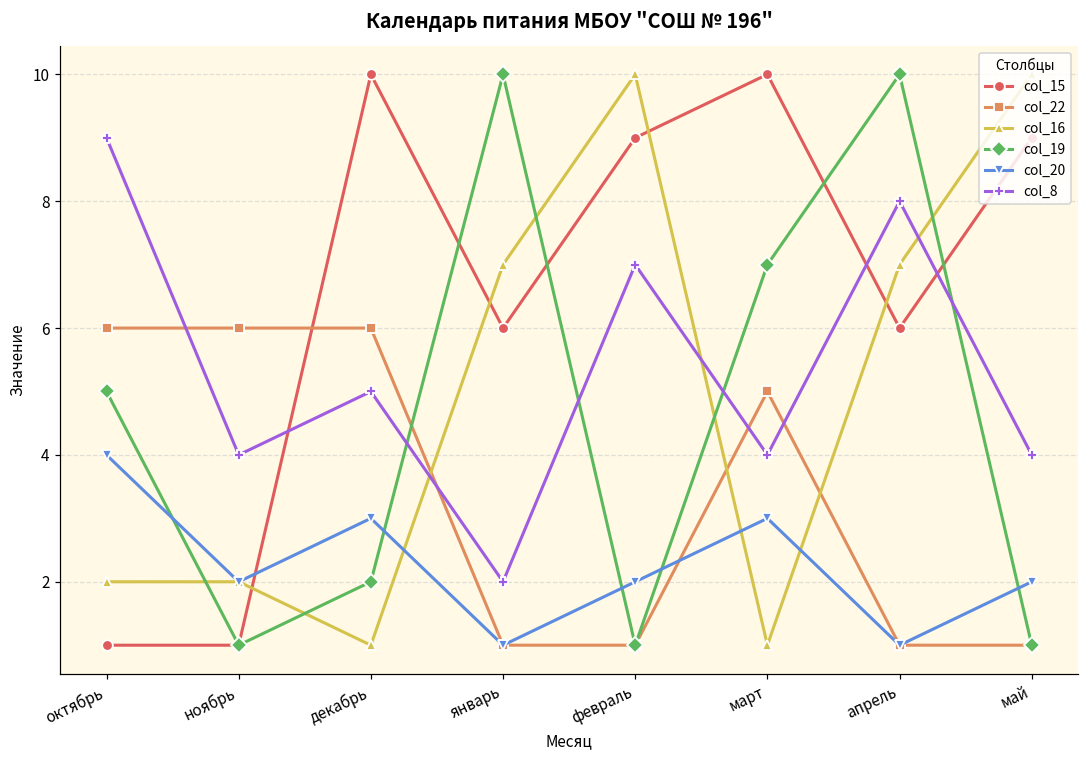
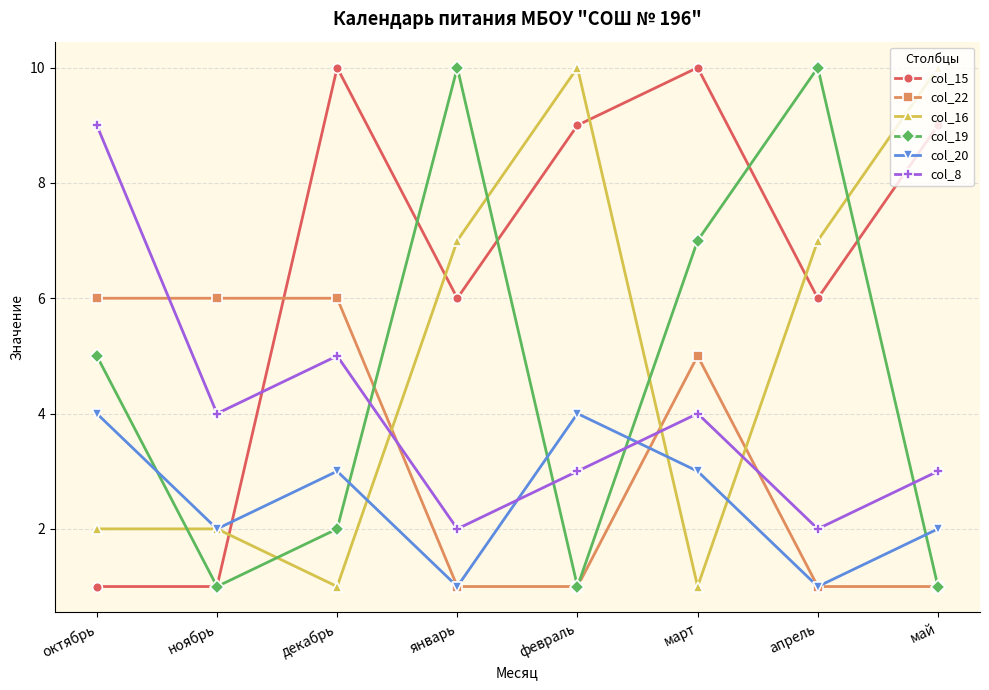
col_20, февраль: 2 -> 4
col_8, февраль: 7 -> 3
col_8, апрель: 8 -> 2
col_8, май: 4 -> 3
